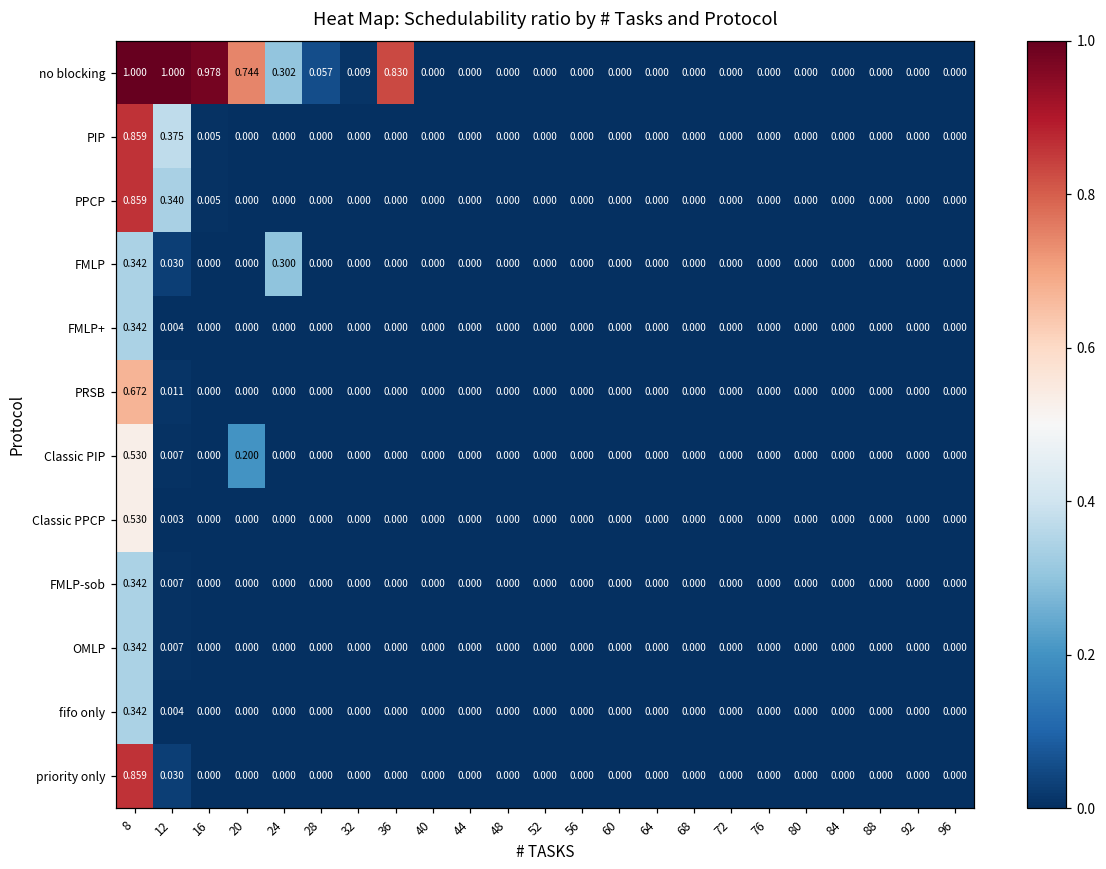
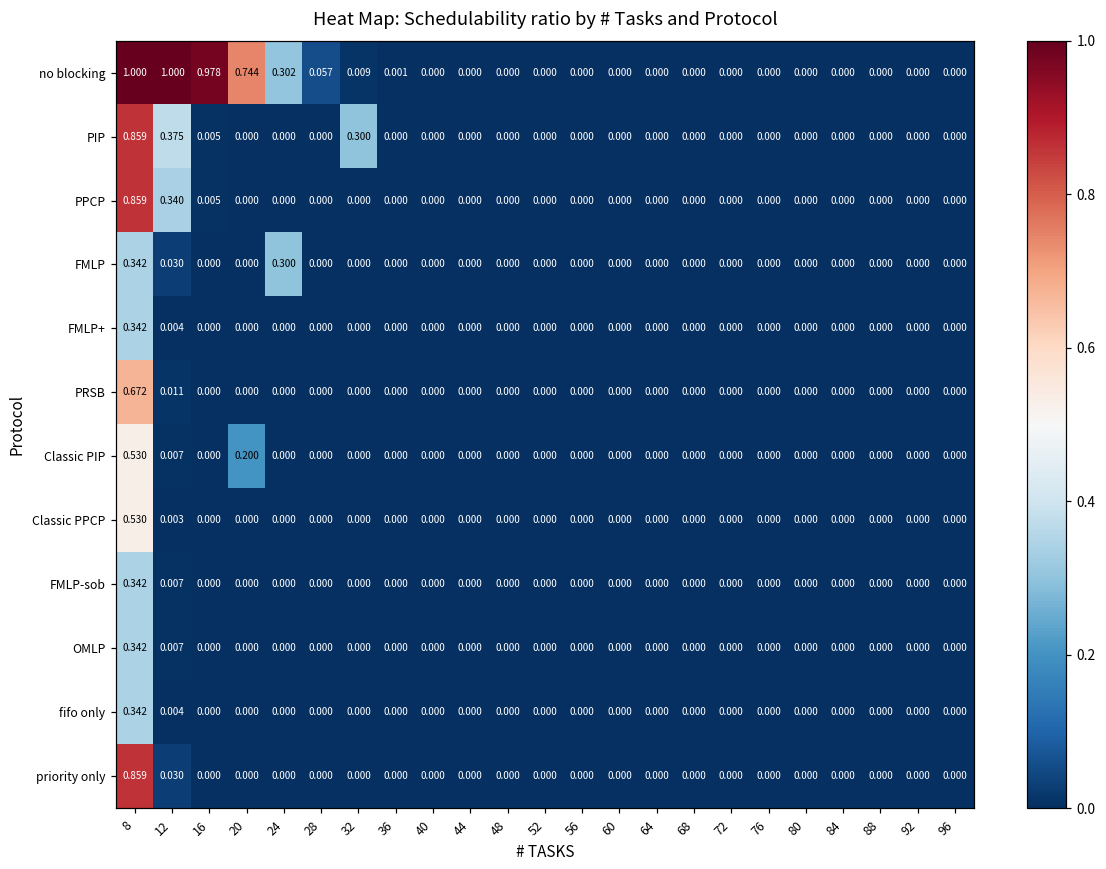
no blocking, 36: 0.830 -> 0.001
PIP, 32: 0.000 -> 0.300
